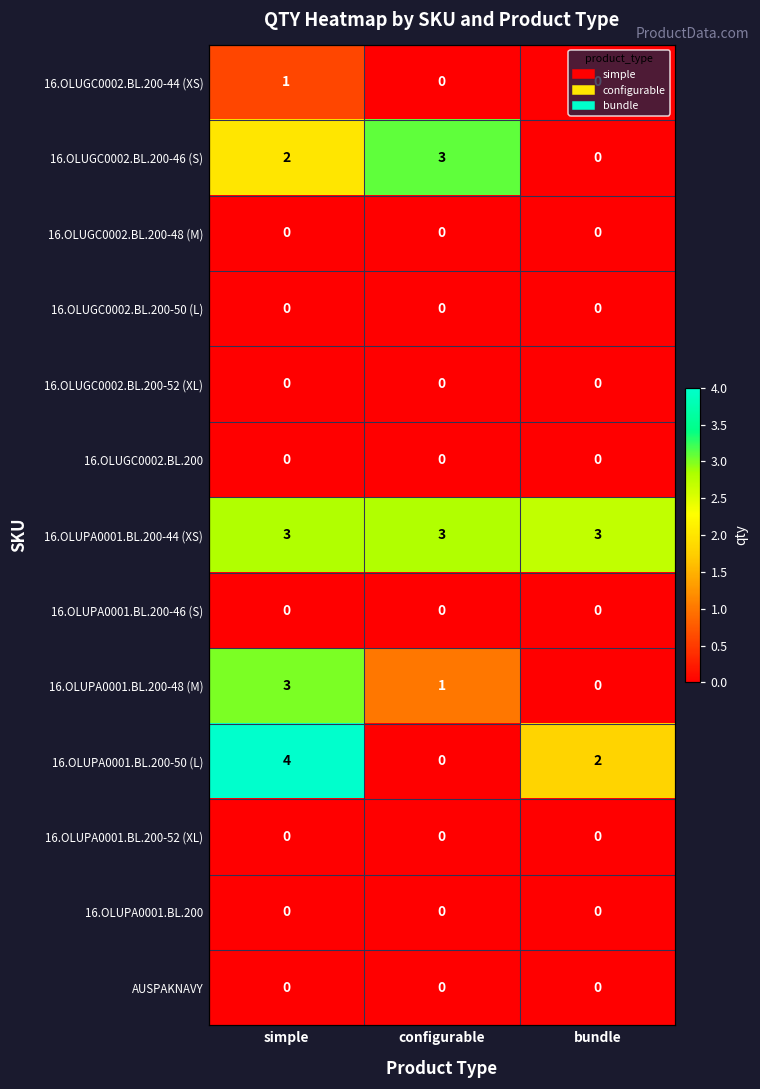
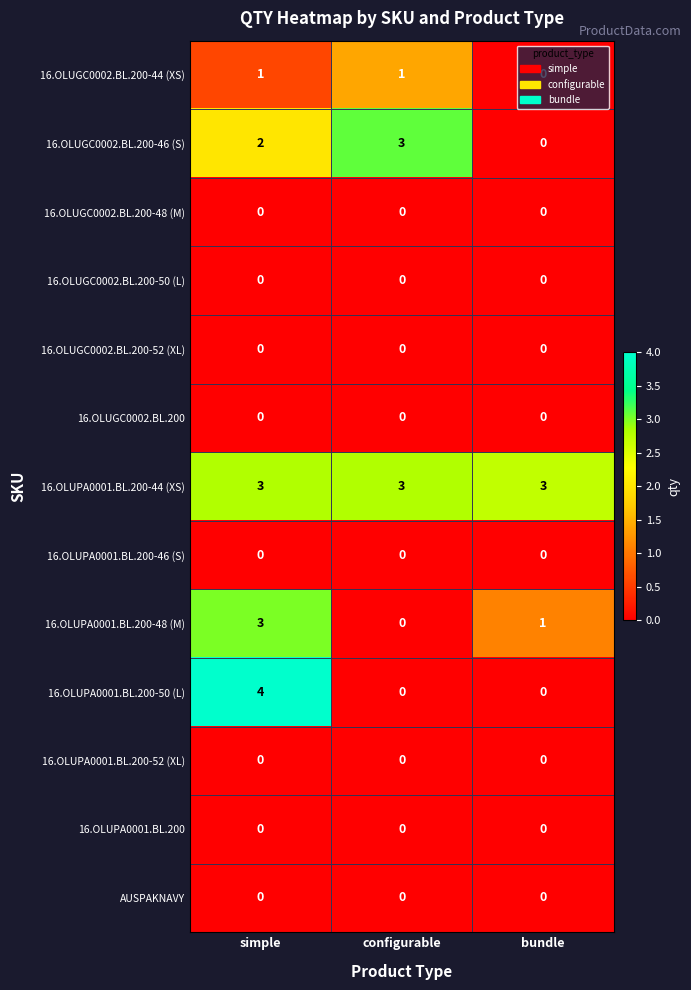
16.OLUGC0002.BL.200-44 (XS), configurable: 0 -> 1
16.OLUPA0001.BL.200-48 (M), configurable: 1 -> 0
16.OLUPA0001.BL.200-48 (M), bundle: 0 -> 1
16.OLUPA0001.BL.200-50 (L), bundle: 2 -> 0
